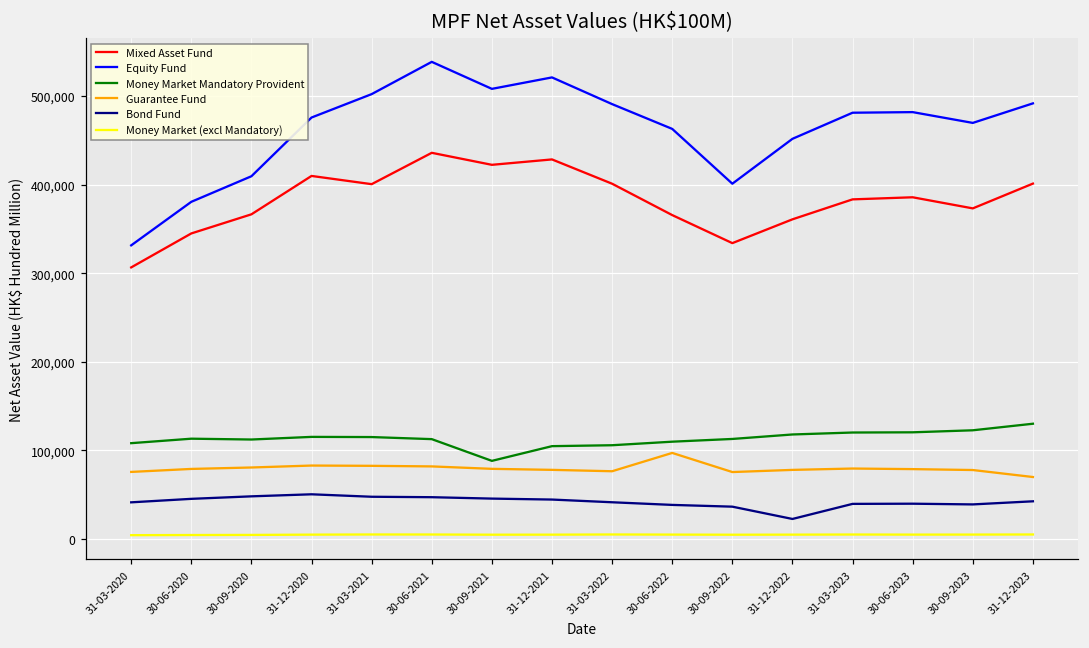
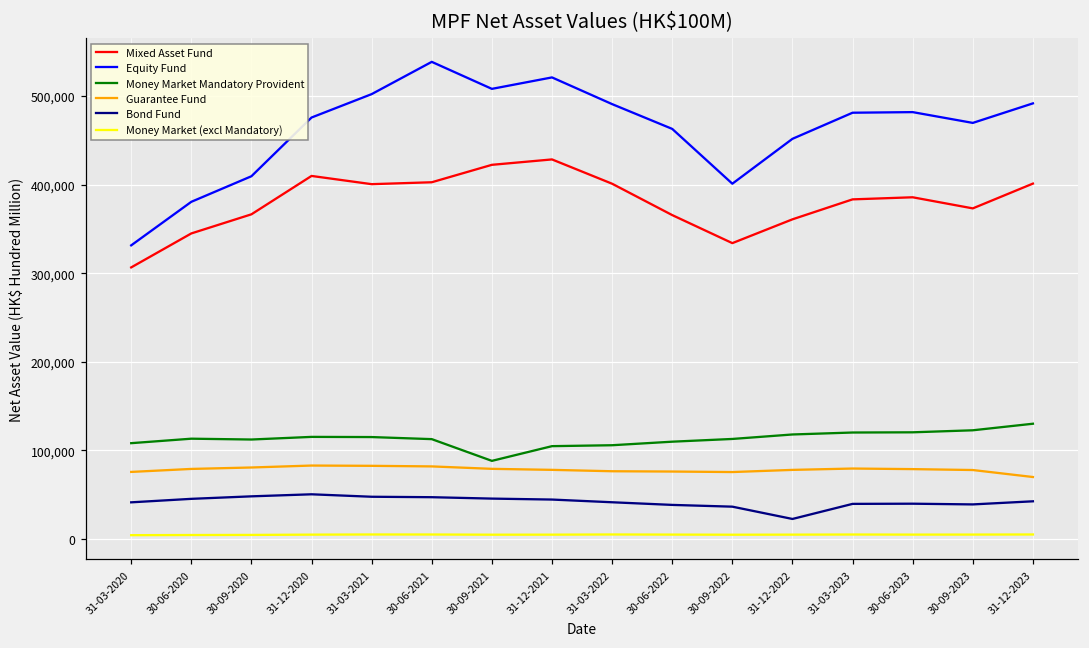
Mixed Asset Fund, 30-06-2021: 440,000 -> 400,000
Guarantee Fund, 30-06-2022: 100,000 -> 80,000
